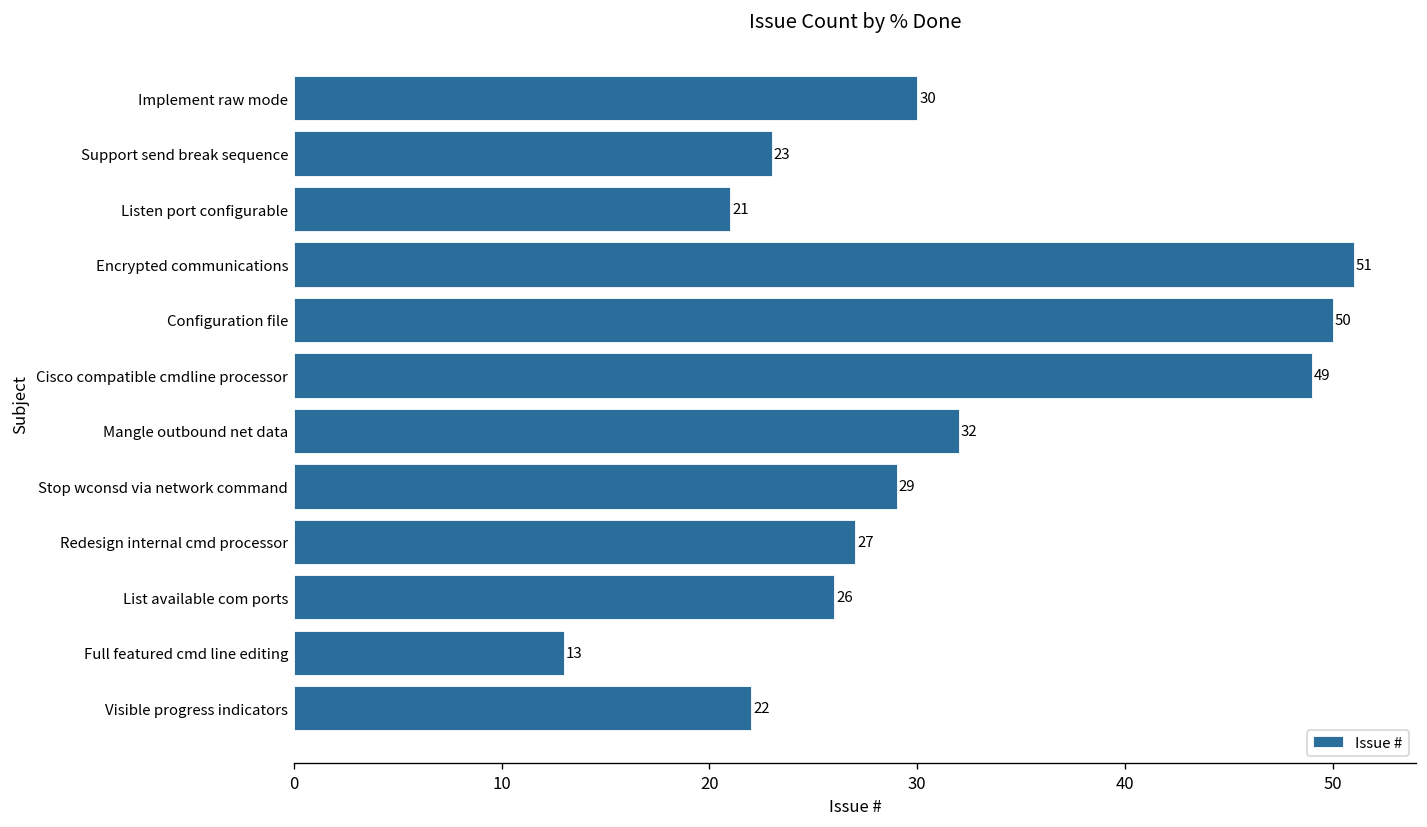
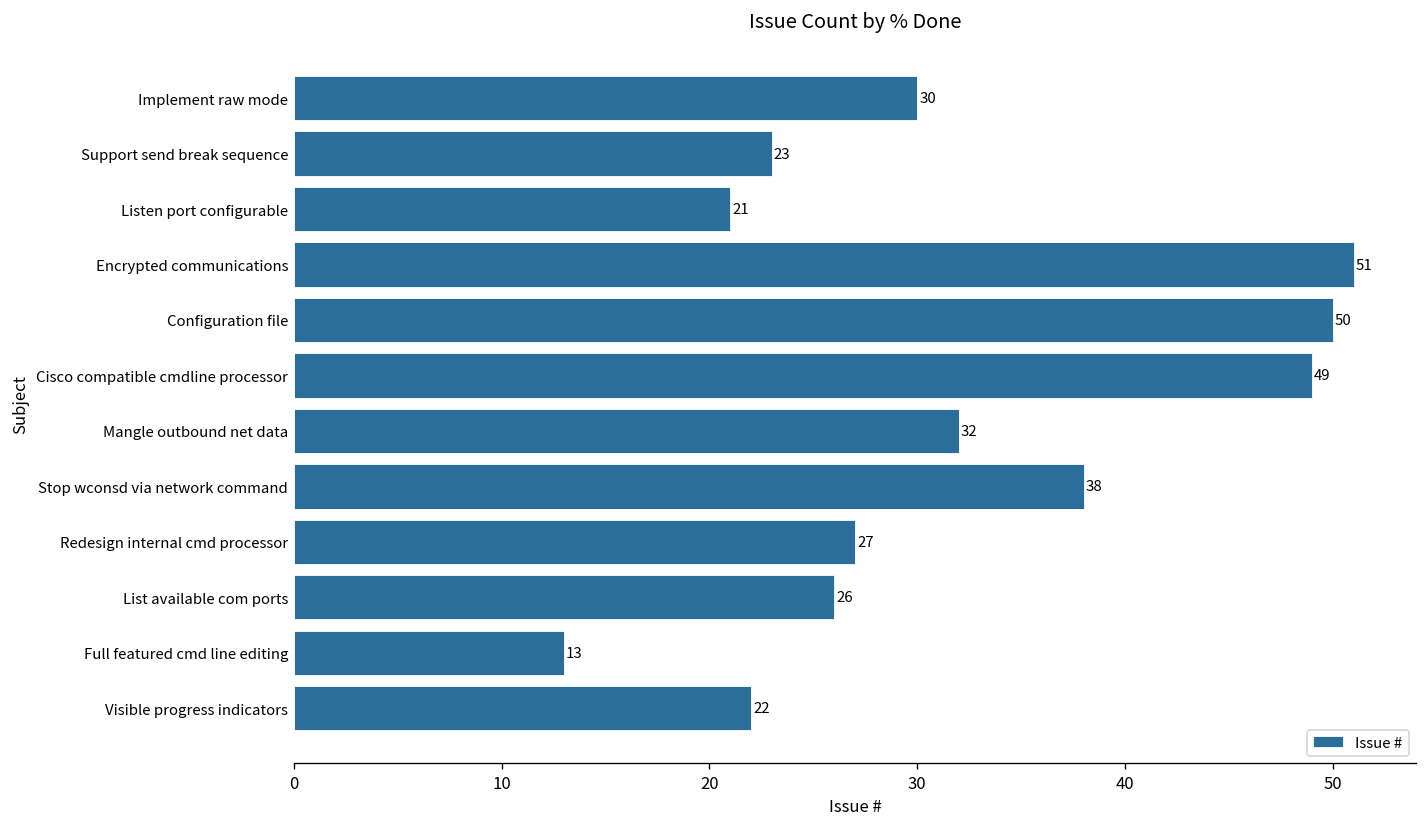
Stop wconsd via network command: 29 -> 38
